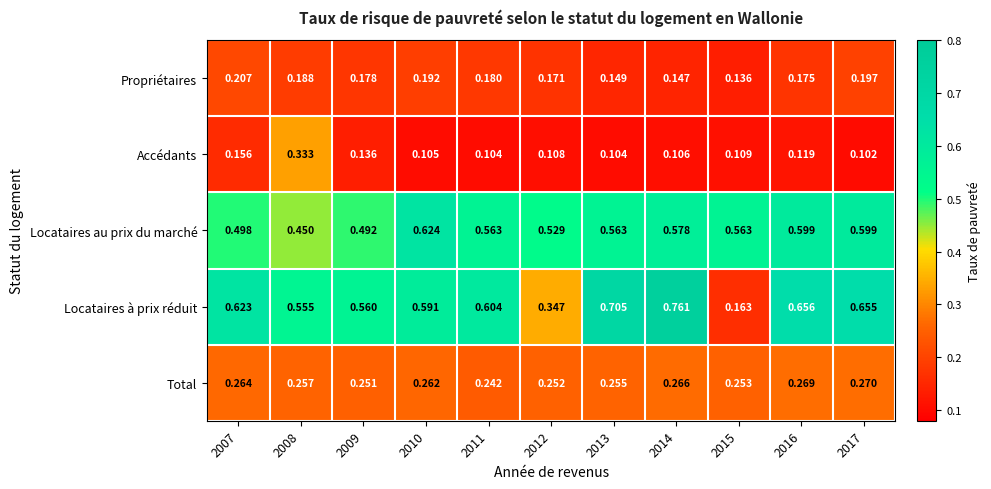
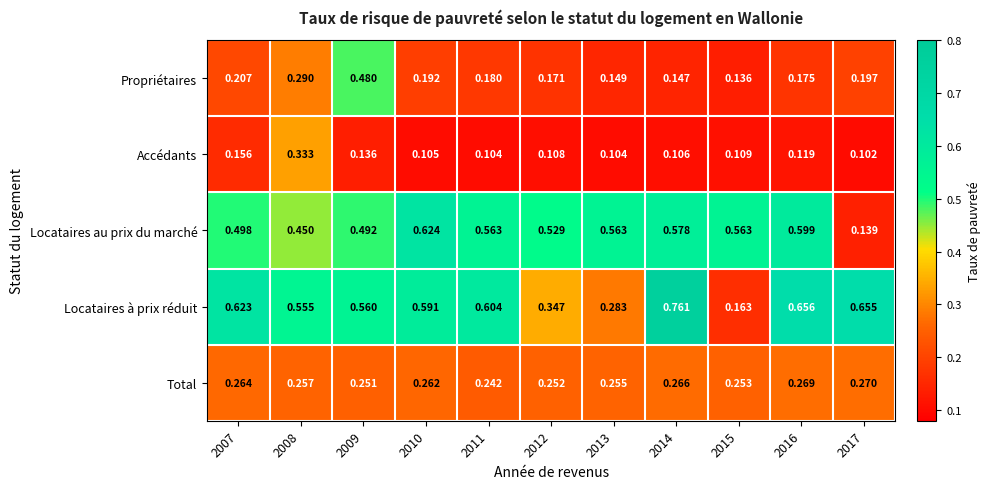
Propriétaires, 2008: 0.188 -> 0.290
Propriétaires, 2009: 0.178 -> 0.480
Locataires au prix du marché, 2017: 0.599 -> 0.139
Locataires à prix réduit, 2013: 0.705 -> 0.283
